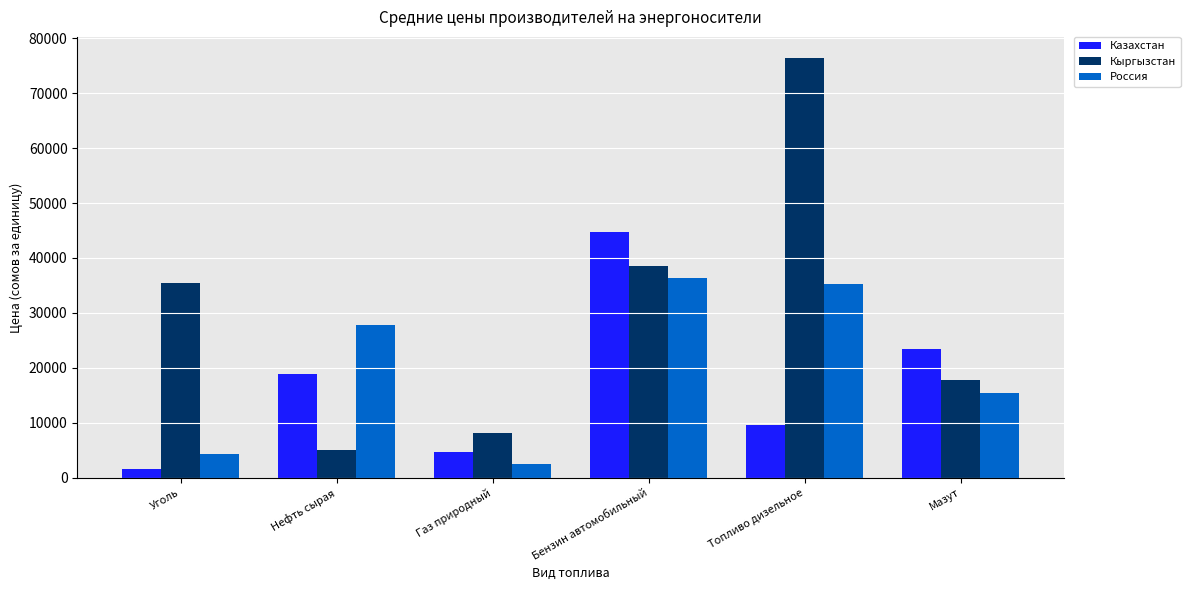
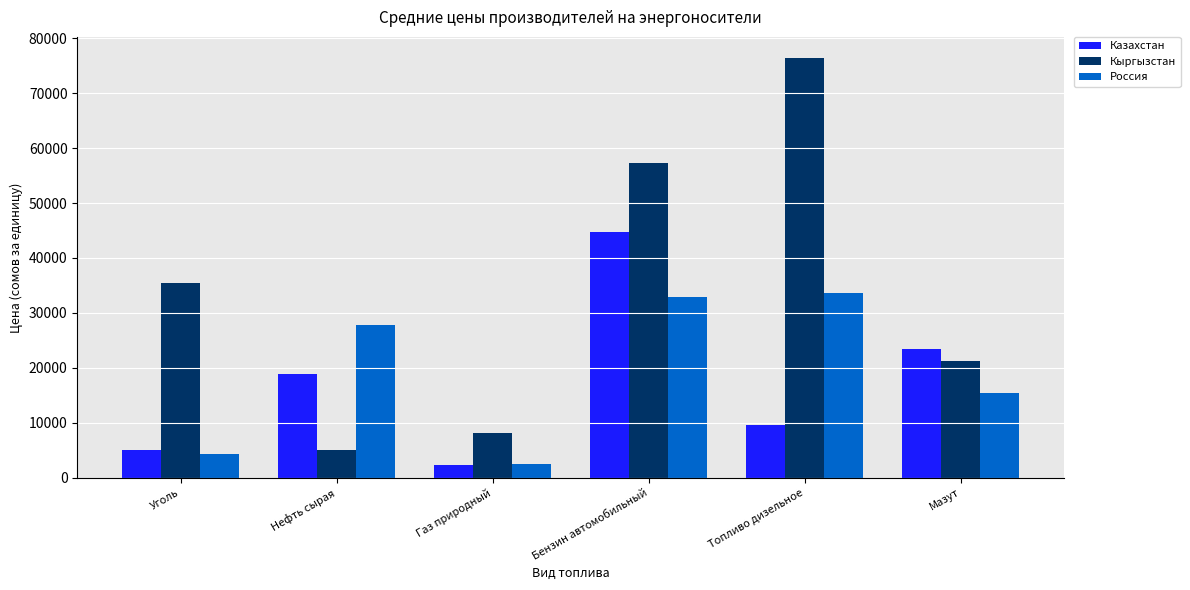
Казахстан, Уголь: 2000 -> 5000
Казахстан, Газ природный: 5000 -> 2000
Кыргызстан, Бензин автомобильный: 38000 -> 57000
Россия, Бензин автомобильный: 36000 -> 33000
Россия, Топливо дизельное: 35000 -> 34000
Кыргызстан, Мазут: 18000 -> 21000
